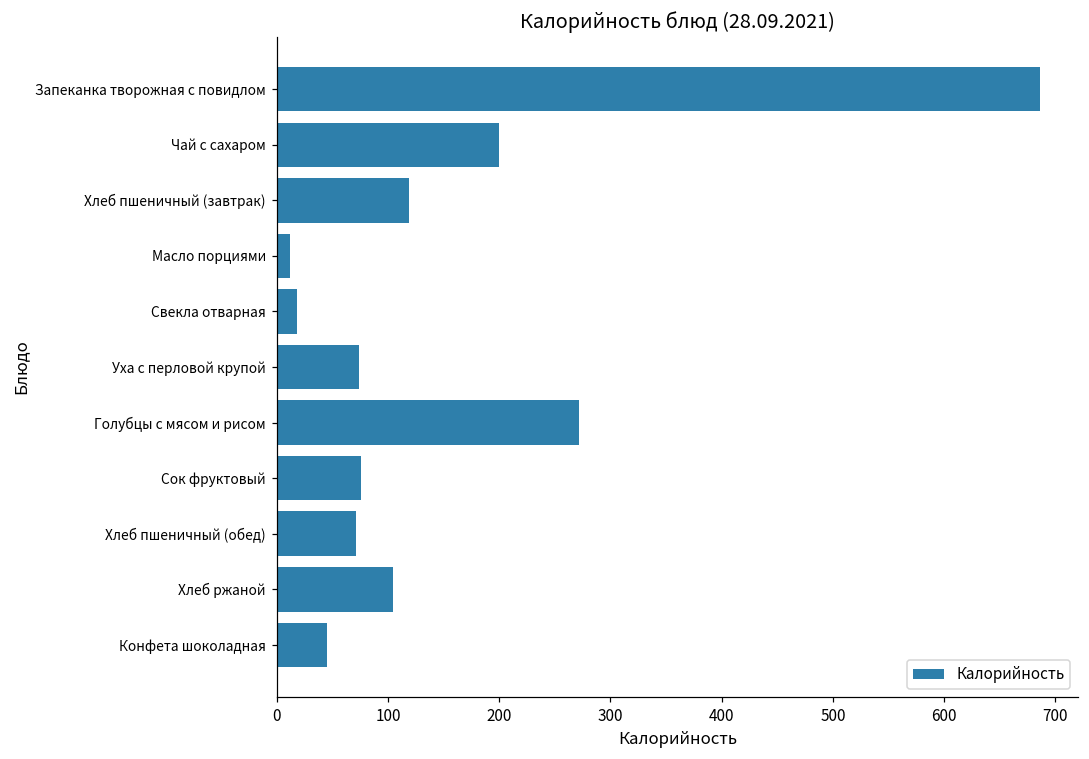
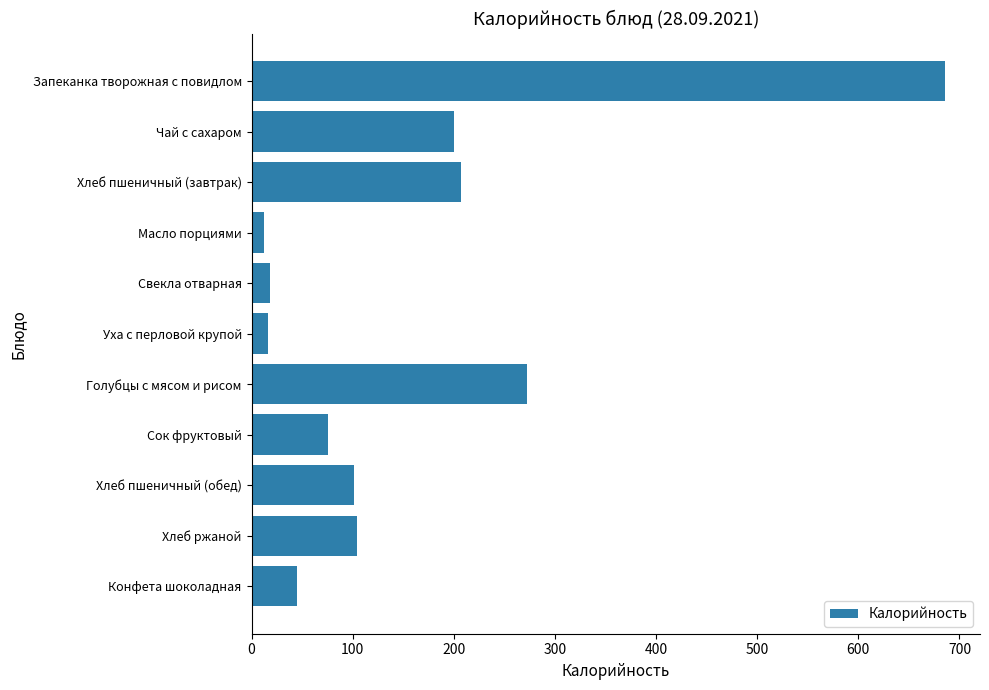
Хлеб пшеничный (завтрак): 119 -> 207
Уха с перловой крупой: 74 -> 16
Хлеб пшеничный (обед): 71 -> 101
